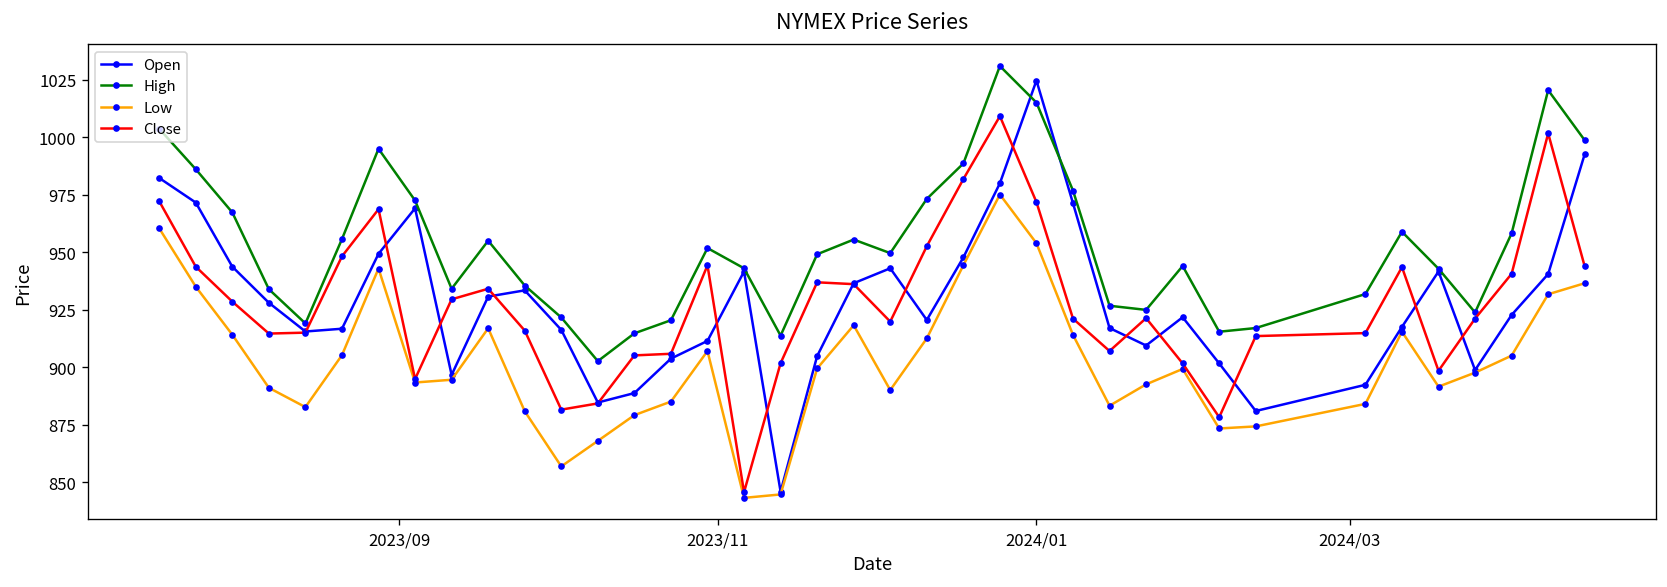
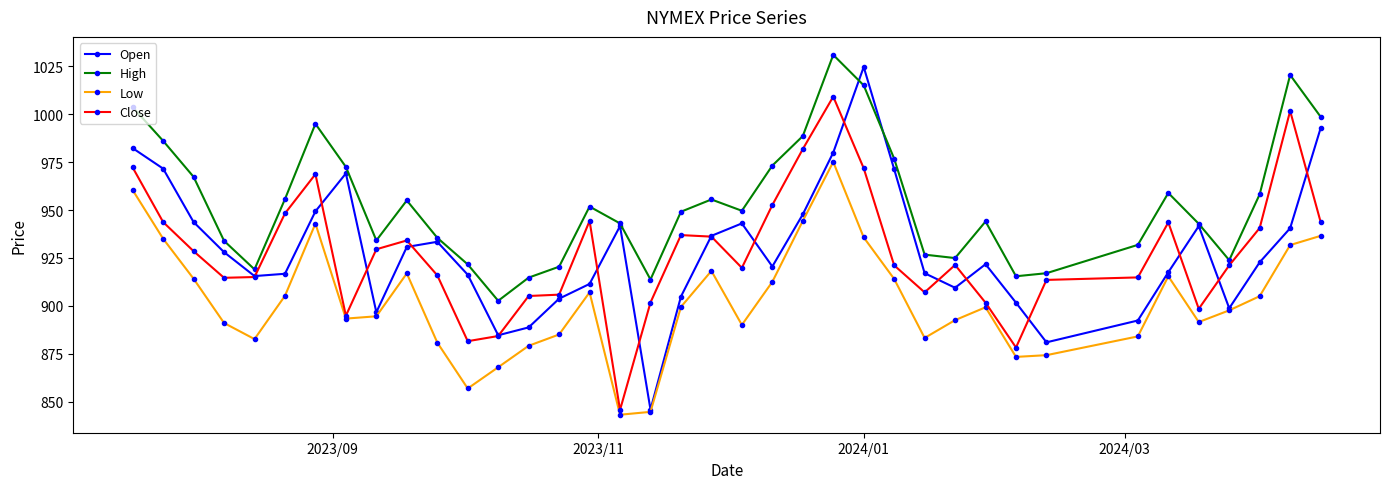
Low, 2024/01: 954 -> 936
